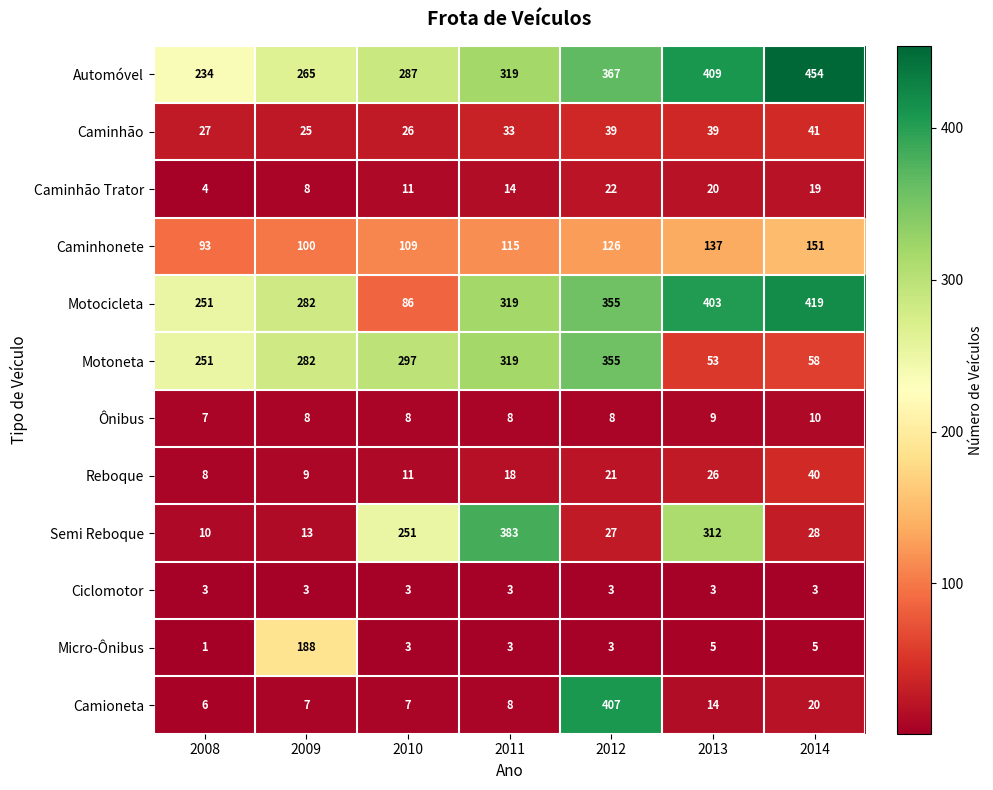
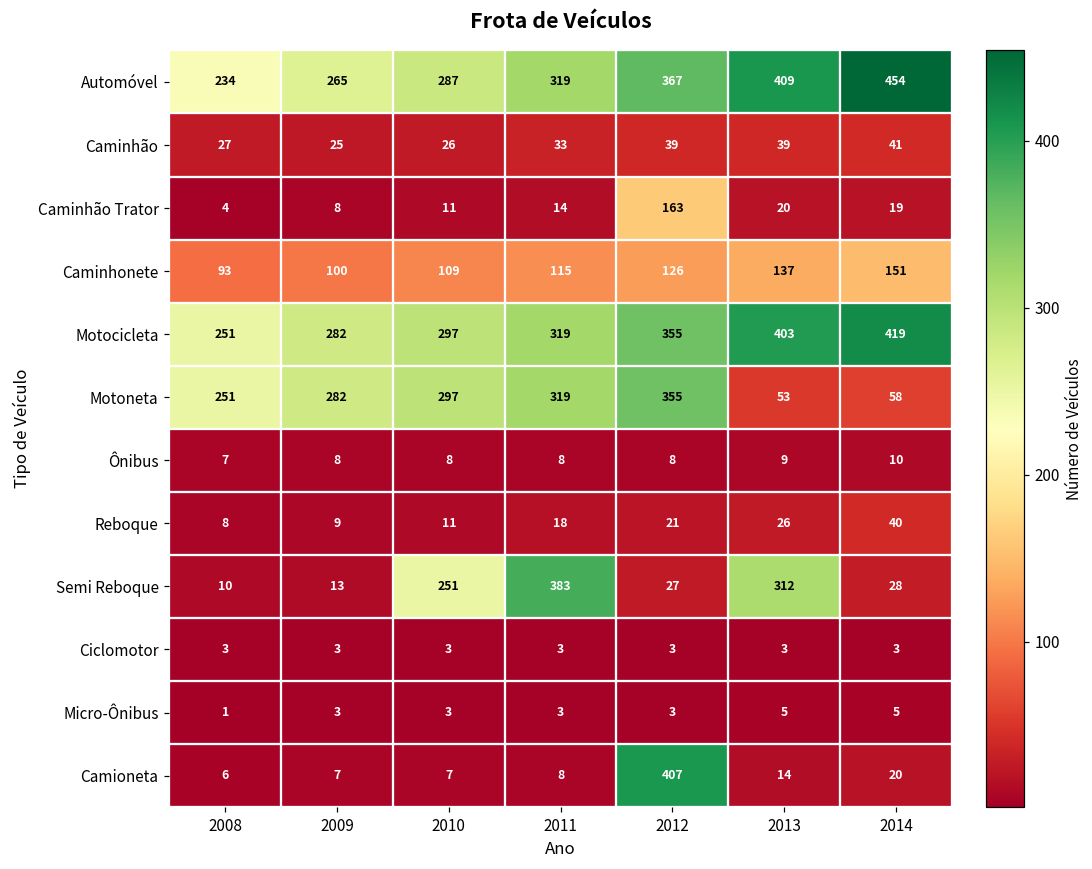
Caminhão Trator, 2012: 22 -> 163
Motocicleta, 2010: 86 -> 297
Micro-Ônibus, 2009: 188 -> 3
